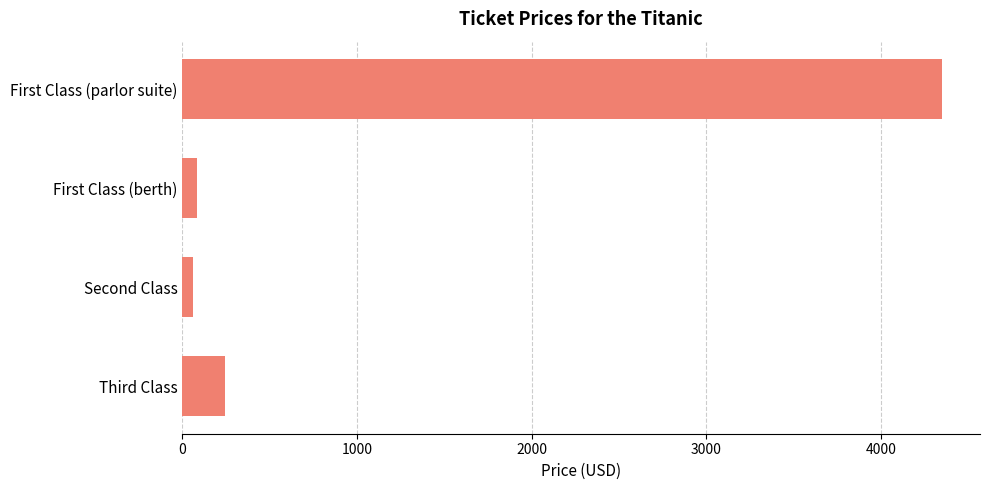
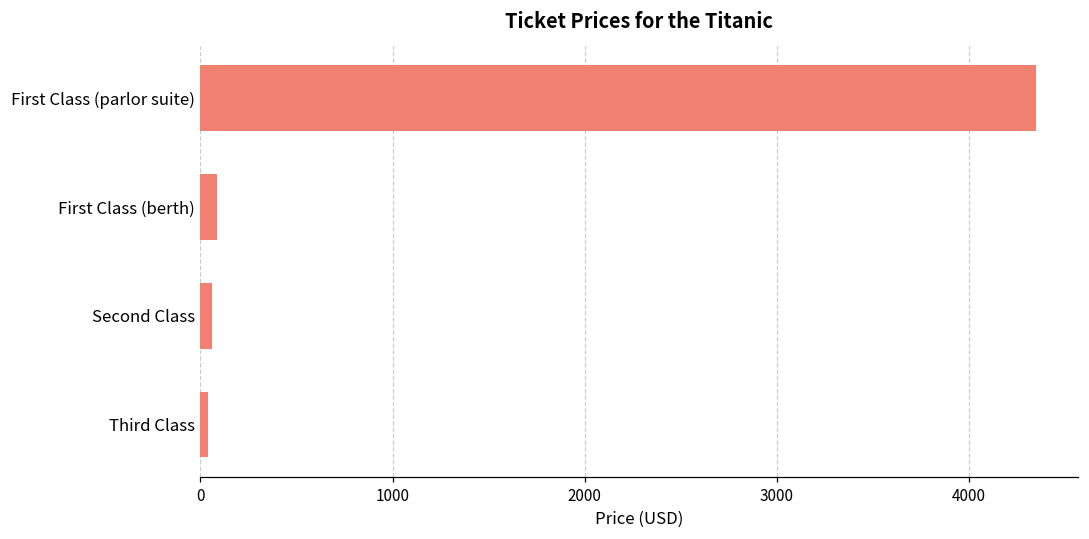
Third Class: 240 -> 40
